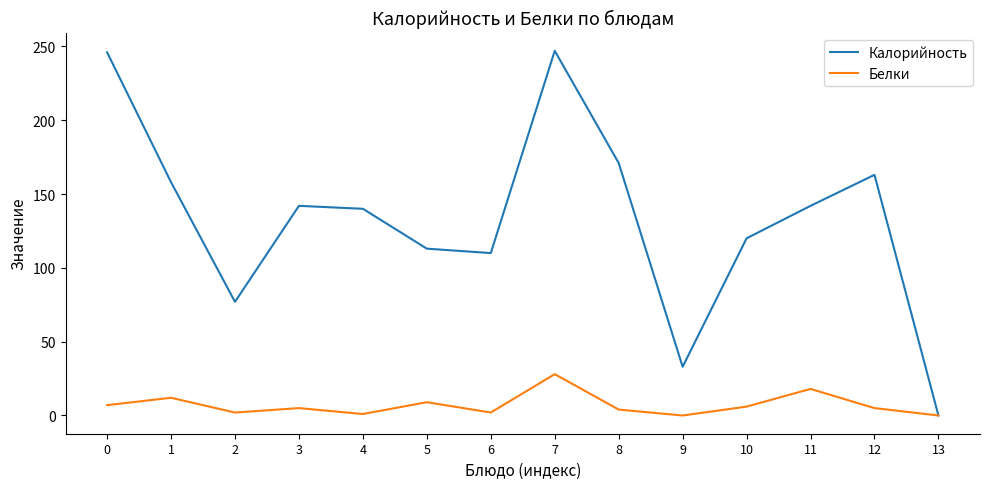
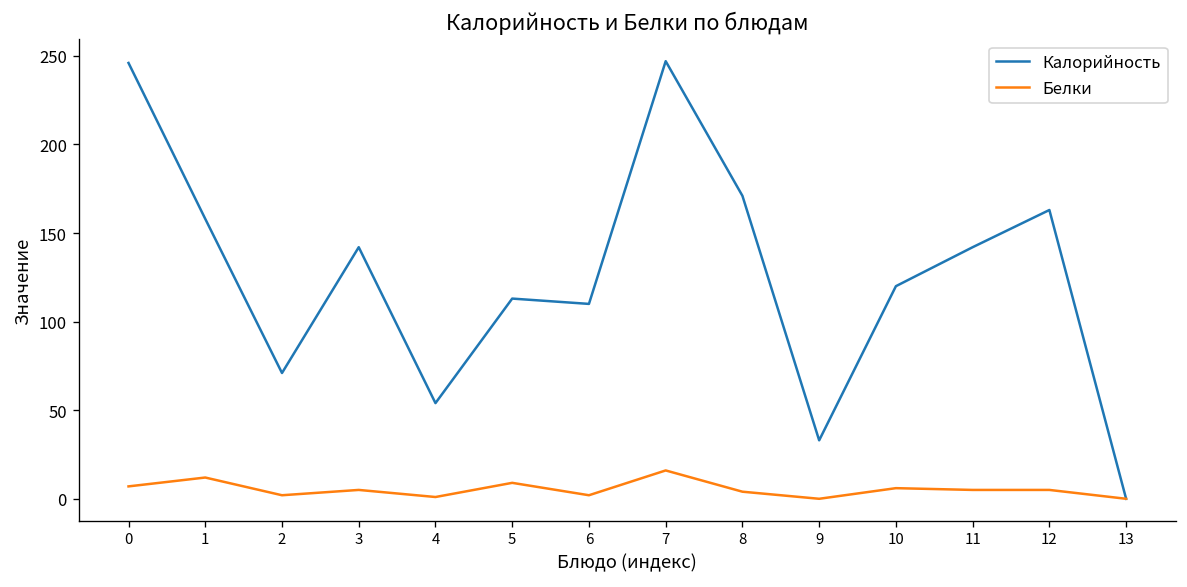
Калорийность, 2: 77 -> 71
Калорийность, 4: 140 -> 54
Белки, 7: 28 -> 16
Белки, 11: 18 -> 5
